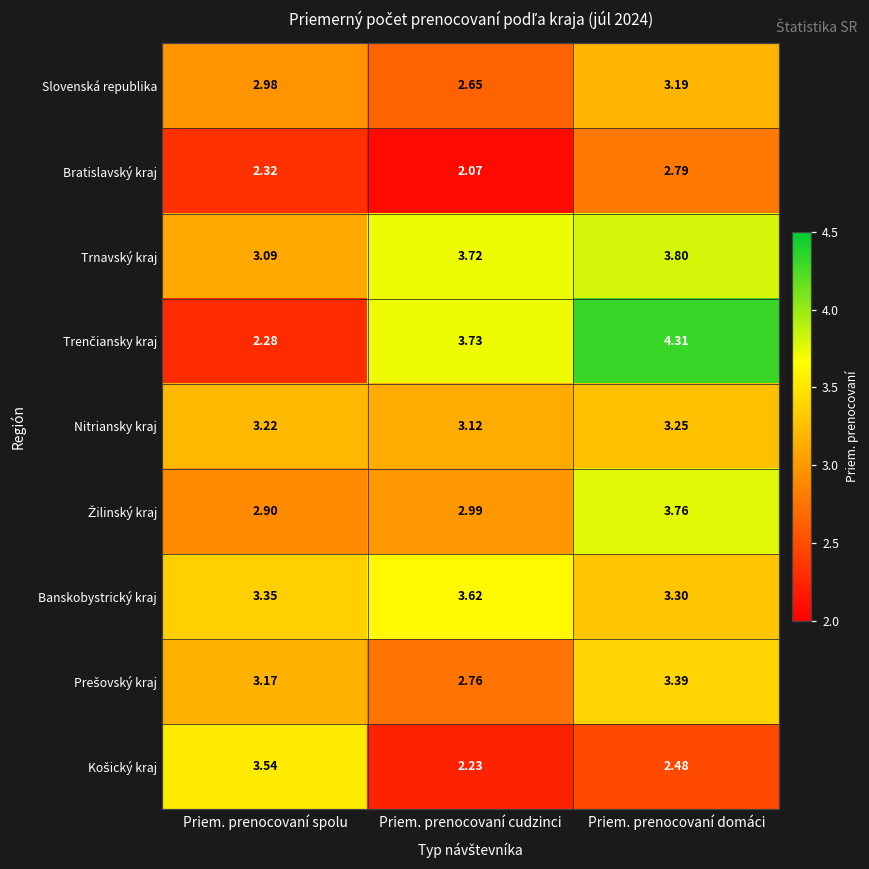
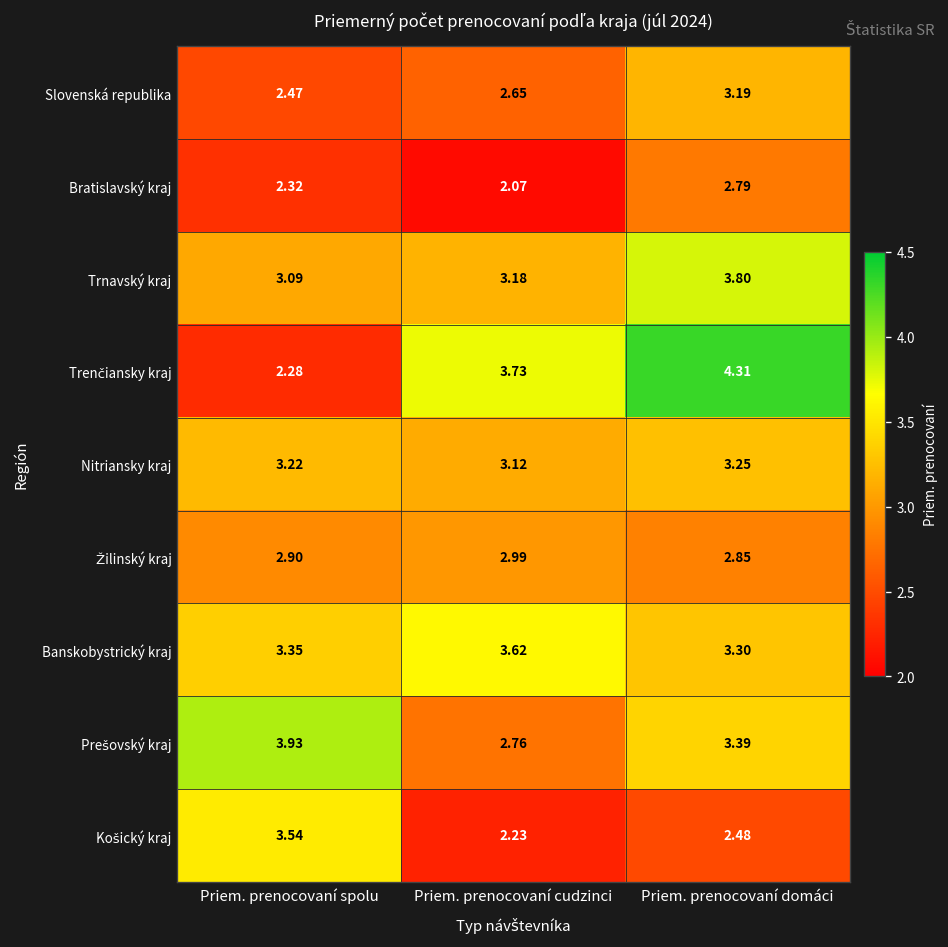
Slovenská republika, Priem. prenocovaní spolu: 2.98 -> 2.47
Trnavský kraj, Priem. prenocovaní cudzinci: 3.72 -> 3.18
Žilinský kraj, Priem. prenocovaní domáci: 3.76 -> 2.85
Prešovský kraj, Priem. prenocovaní spolu: 3.17 -> 3.93
